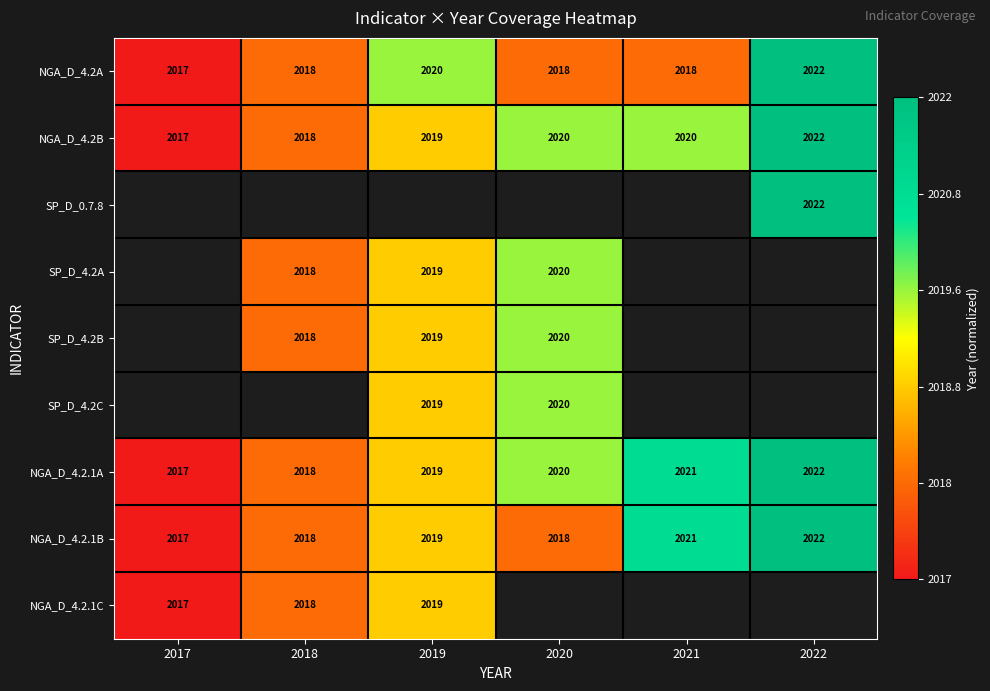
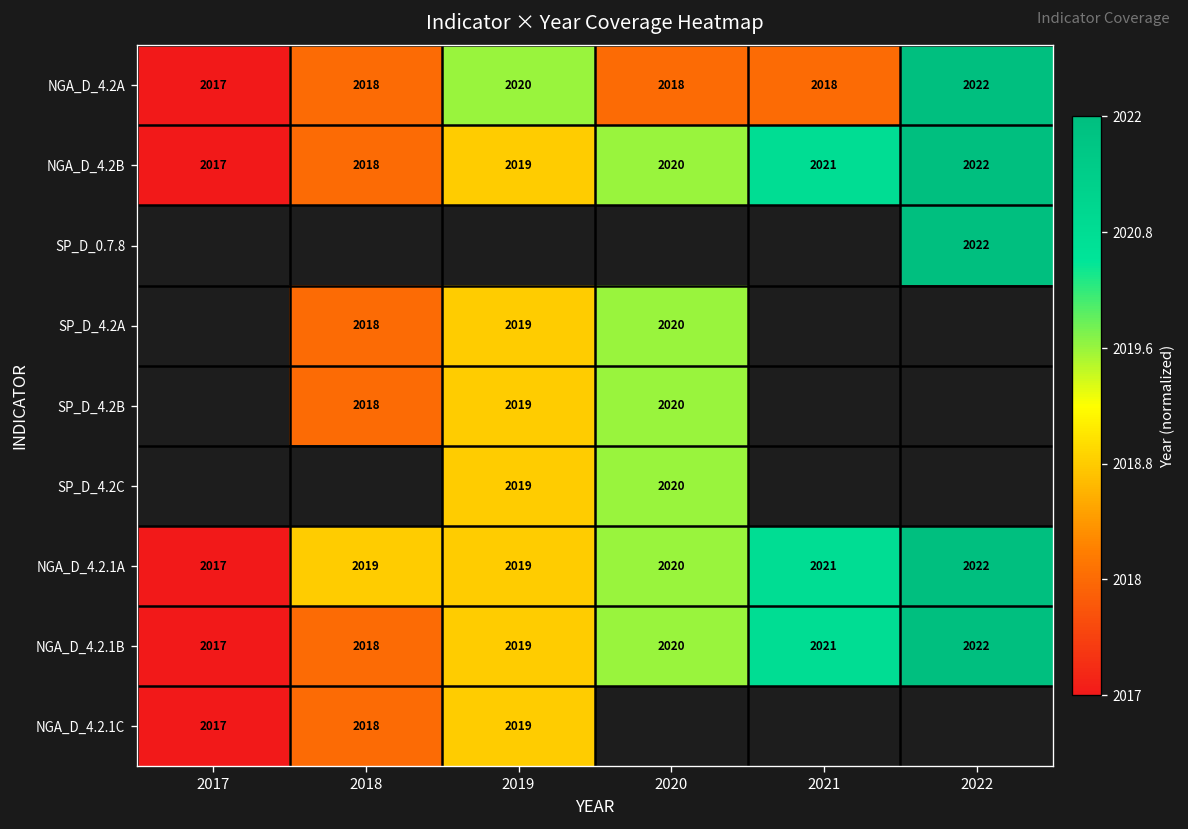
NGA_D_4.2B, 2021: 2020 -> 2021
NGA_D_4.2.1A, 2018: 2018 -> 2019
NGA_D_4.2.1B, 2020: 2018 -> 2020
